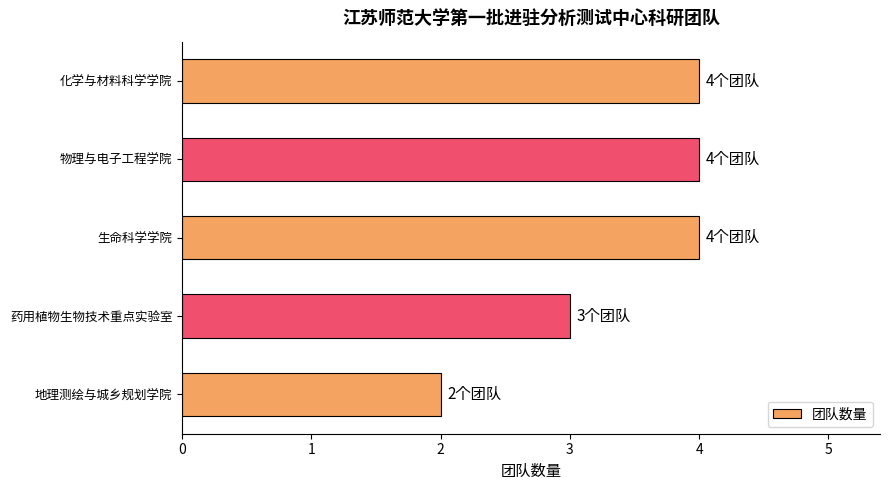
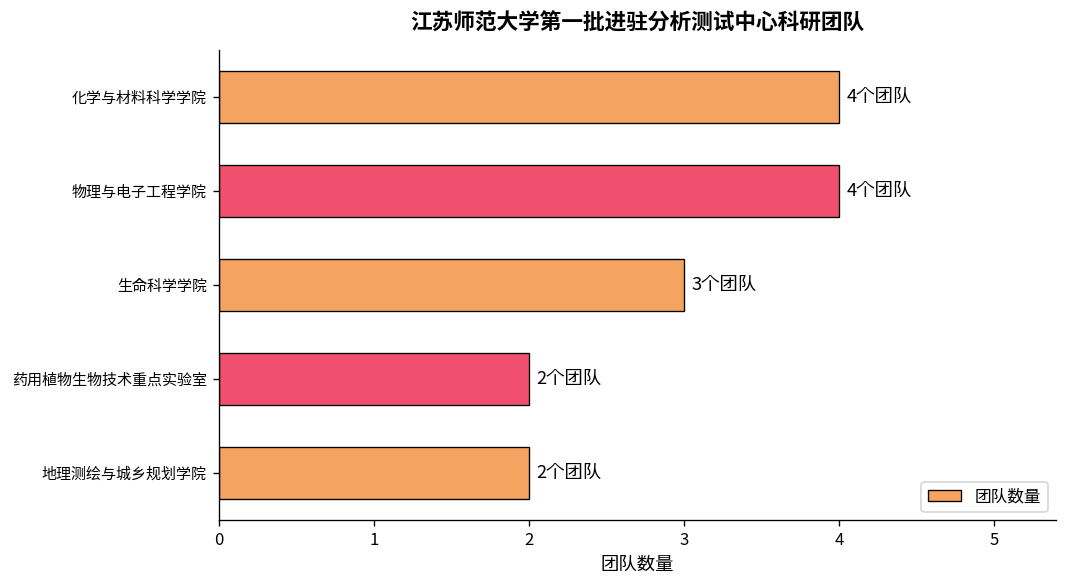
生命科学学院: 4 -> 3
药用植物生物技术重点实验室: 3 -> 2
